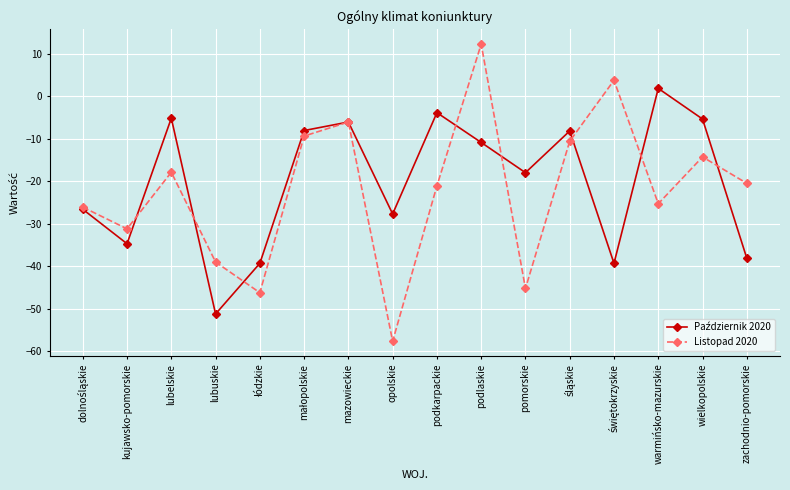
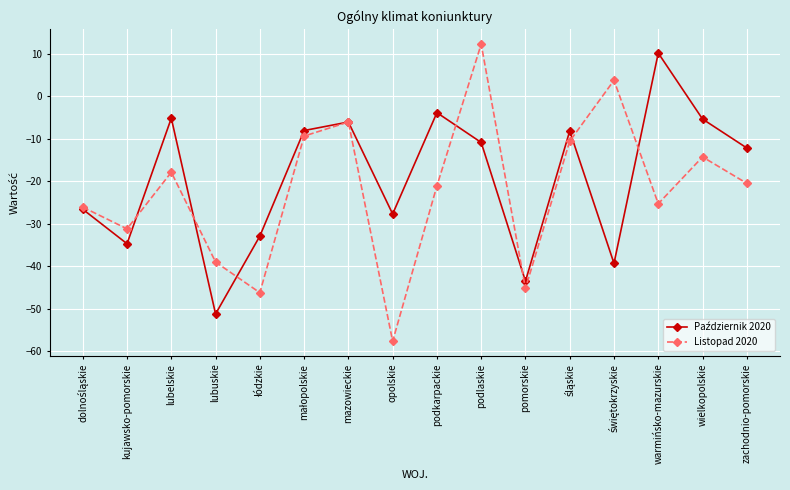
Październik 2020, łódzkie: -39 -> -33
Październik 2020, pomorskie: -18 -> -44
Październik 2020, warmińsko-mazurskie: 2 -> 10
Październik 2020, zachodnio-pomorskie: -38 -> -12
